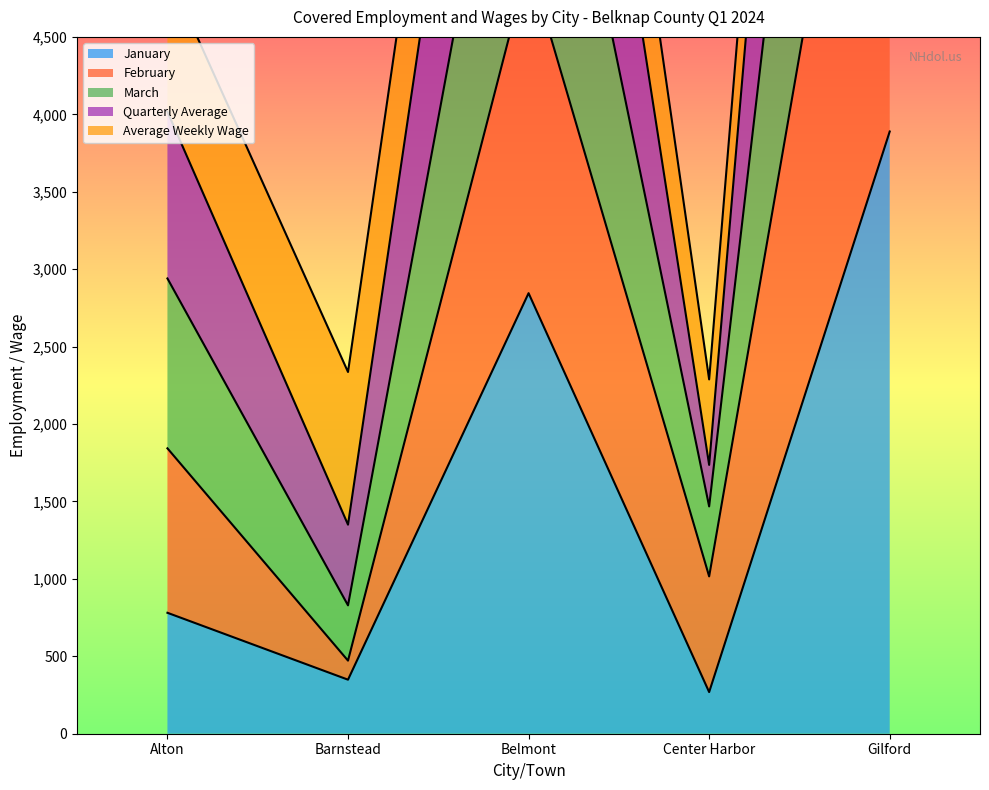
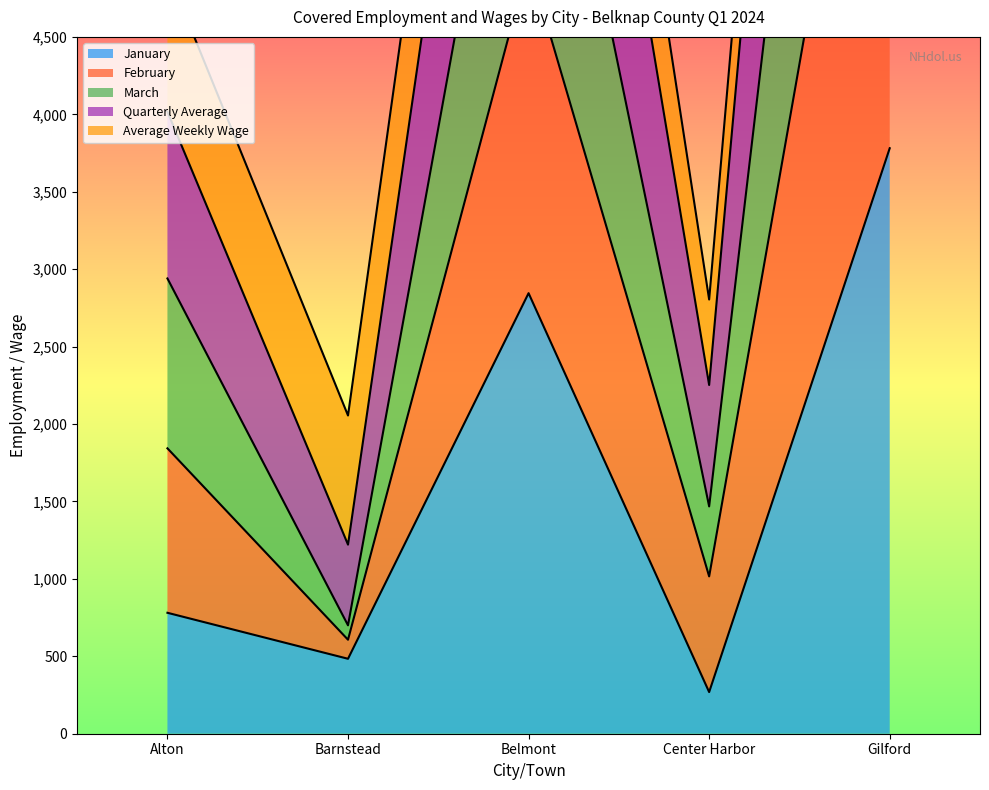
January, Barnstead: 350 -> 480
March, Barnstead: 360 -> 90
Average Weekly Wage, Barnstead: 990 -> 830
Quarterly Average, Center Harbor: 270 -> 780
January, Gilford: 3,890 -> 3,780
